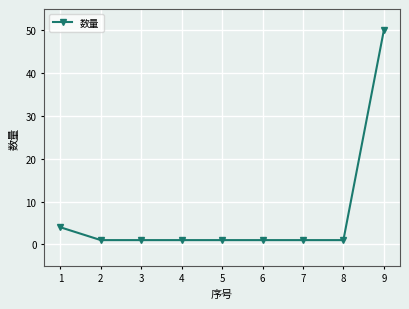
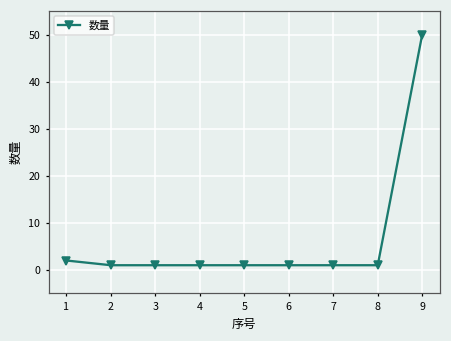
1: 4 -> 2
